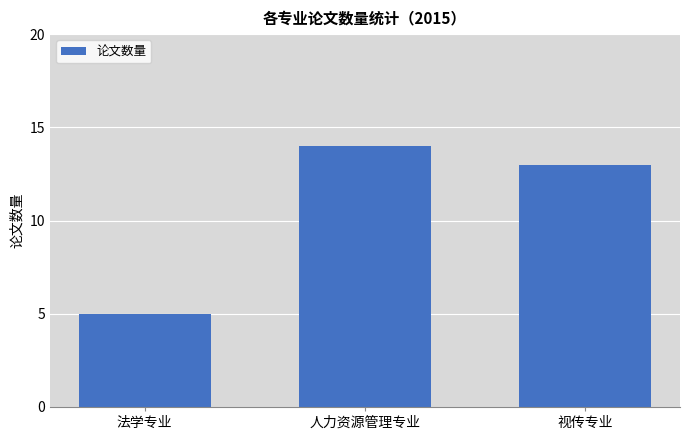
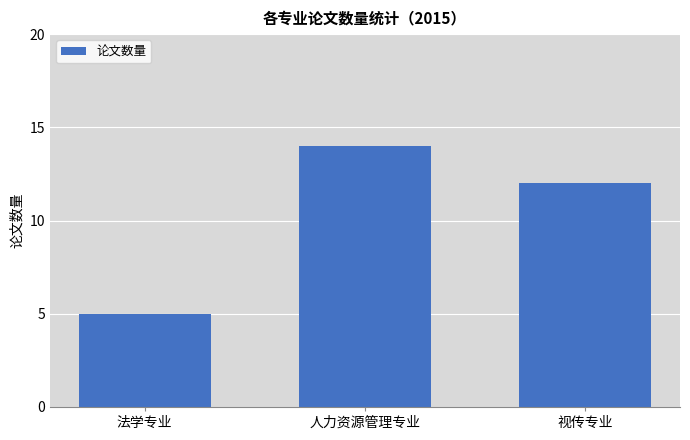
视传专业: 13 -> 12
